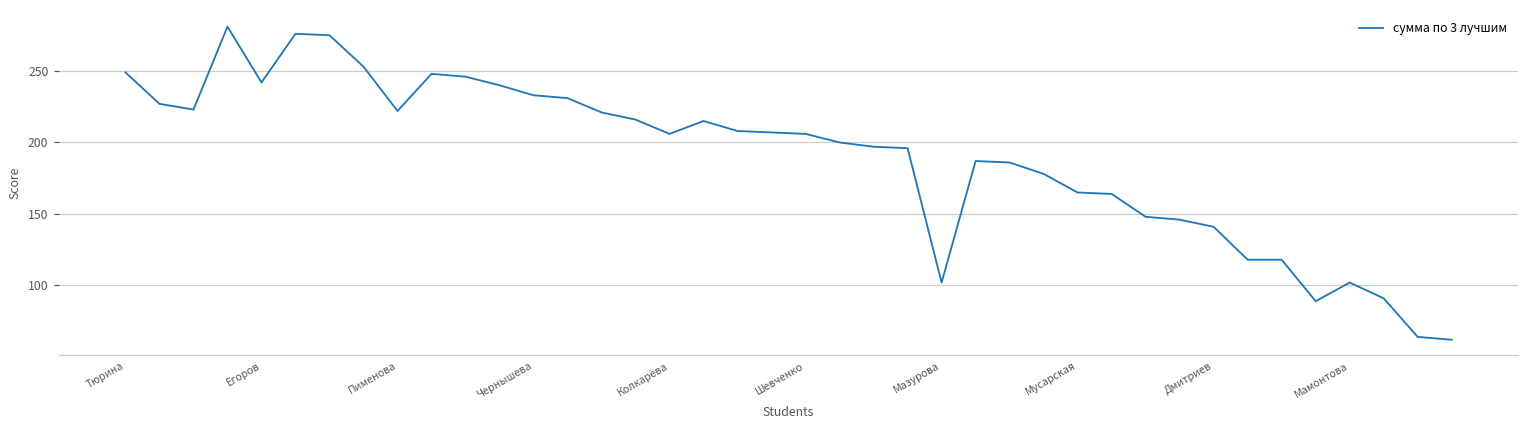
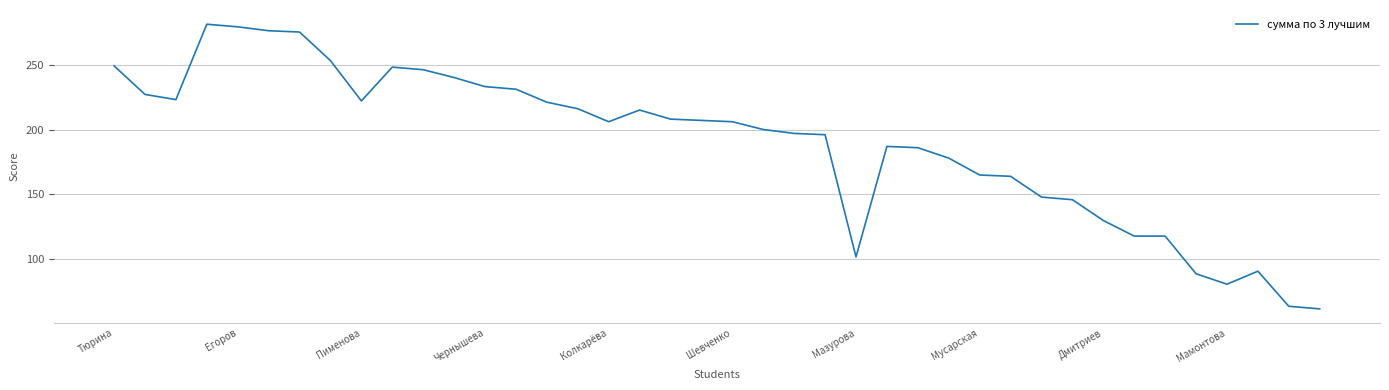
Егоров: 242 -> 279
Дмитриев: 141 -> 130
Мамонтова: 102 -> 81
